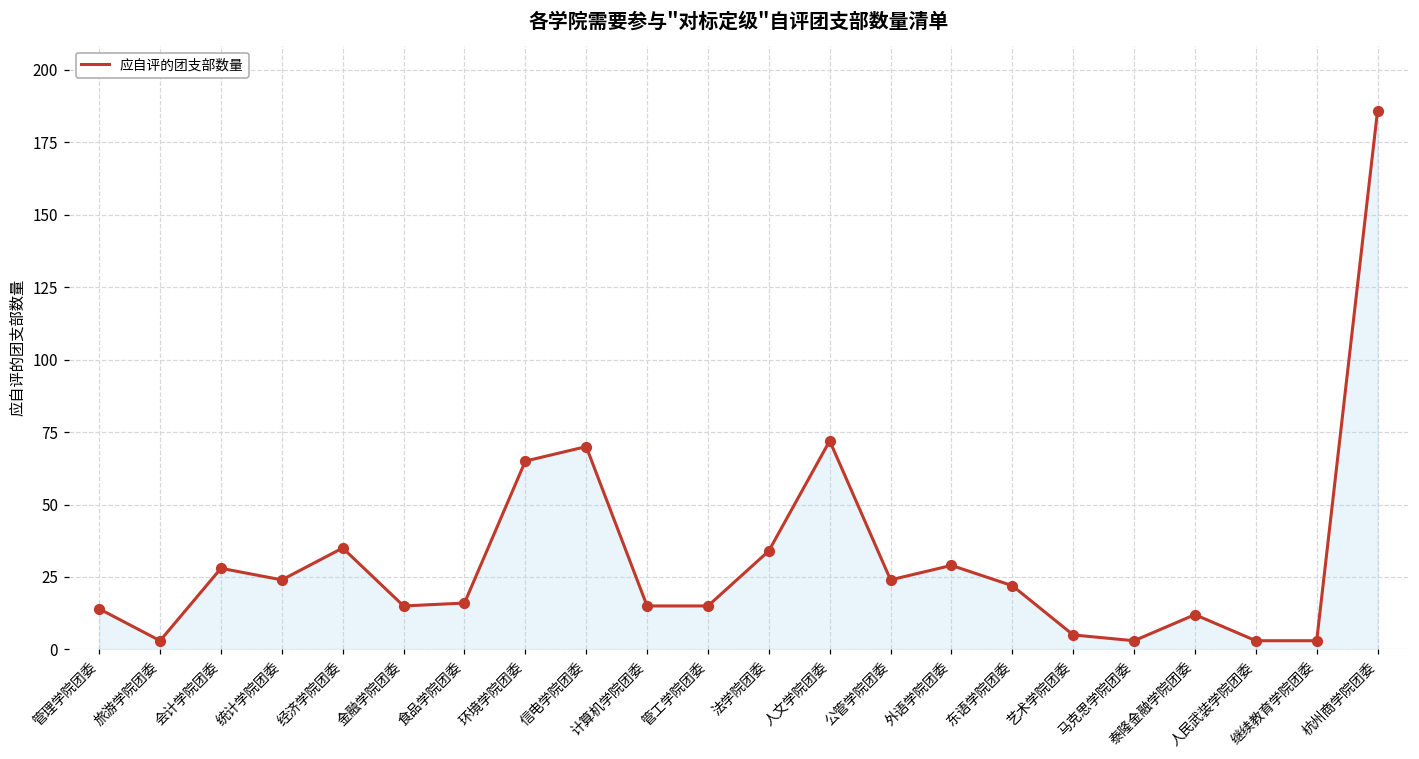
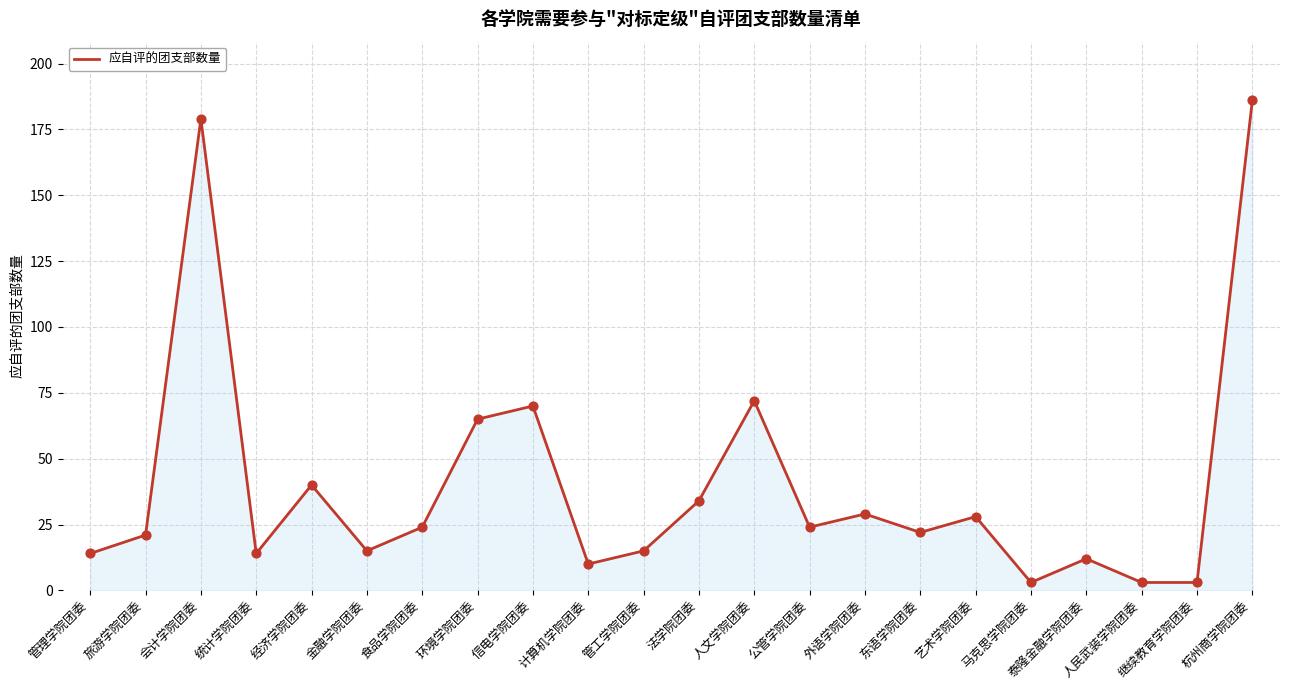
旅游学院团委: 3 -> 21
会计学院团委: 28 -> 179
统计学院团委: 24 -> 14
经济学院团委: 35 -> 40
食品学院团委: 16 -> 24
计算机学院团委: 15 -> 10
艺术学院团委: 5 -> 28
